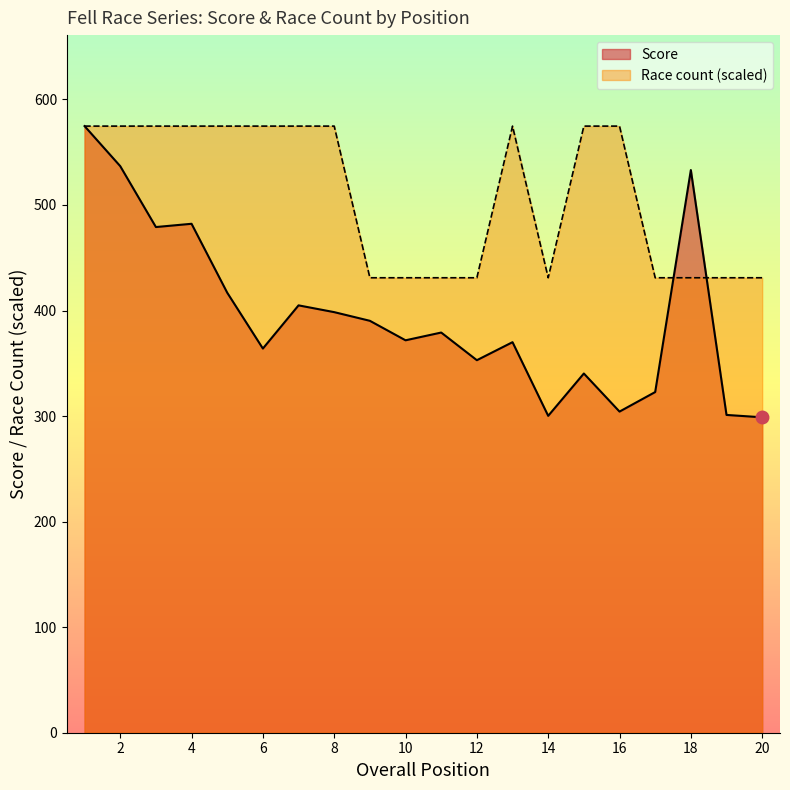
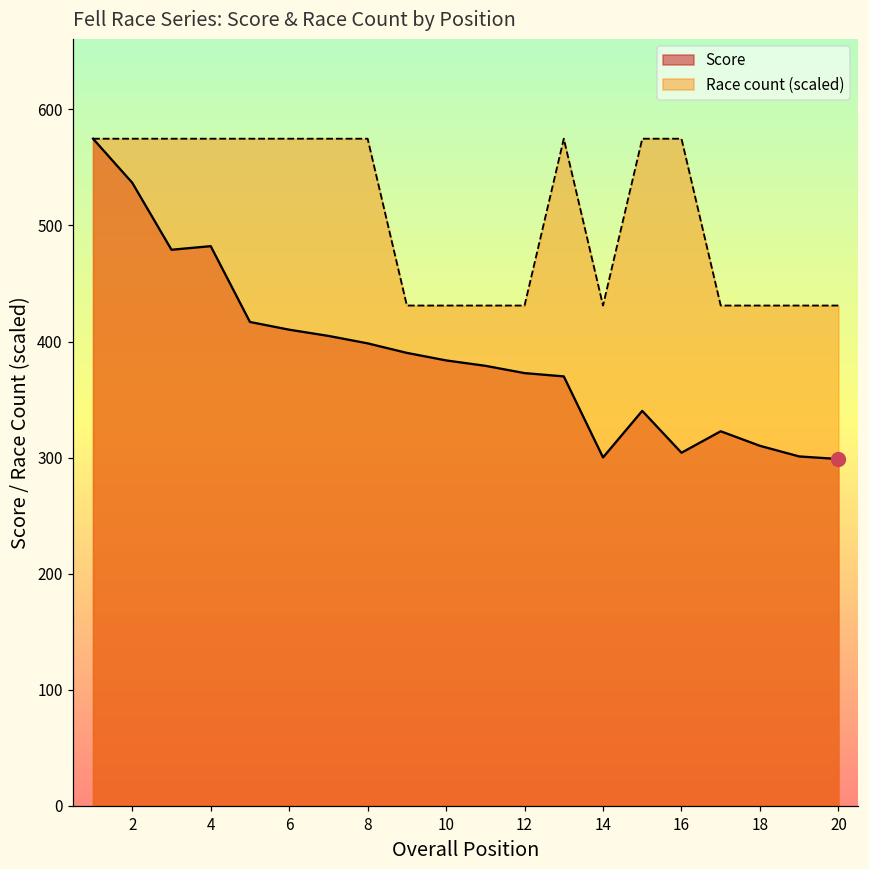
Score, 6: 364 -> 410
Score, 10: 372 -> 384
Score, 12: 353 -> 373
Score, 18: 533 -> 310
